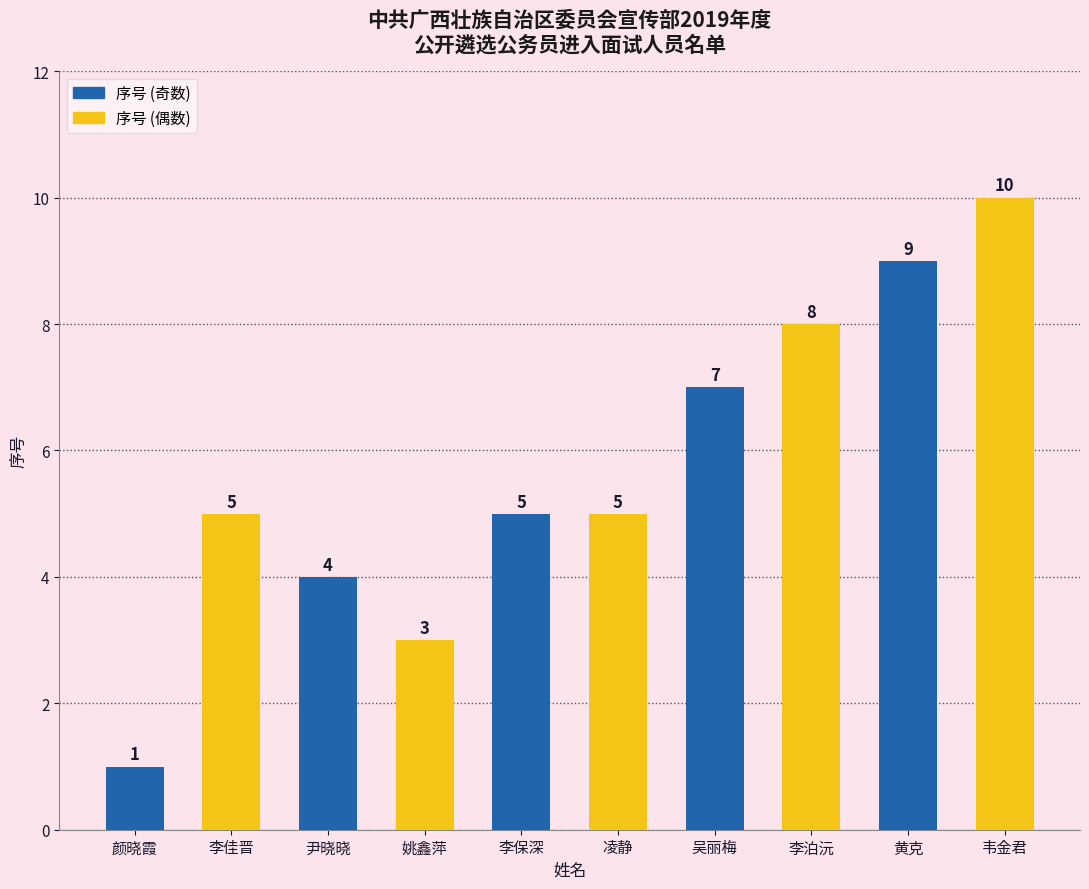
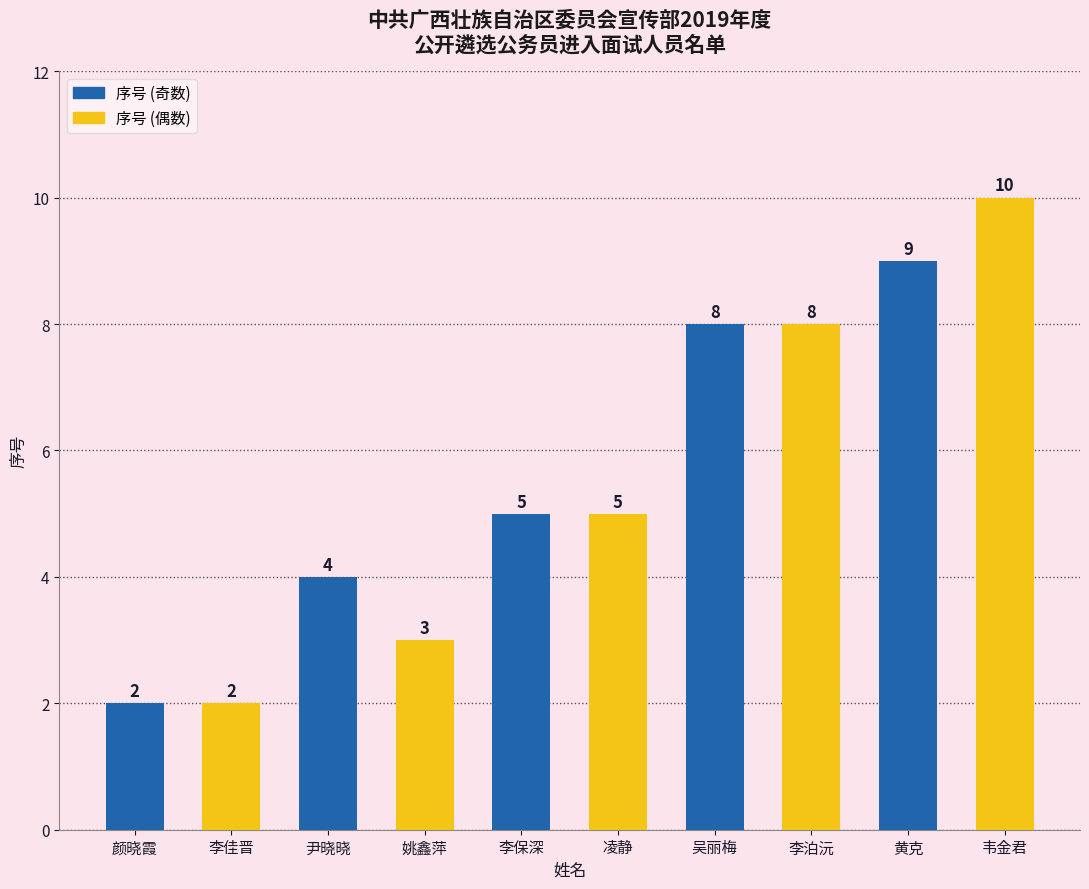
颜晓霞: 1 -> 2
李佳晋: 5 -> 2
吴丽梅: 7 -> 8
